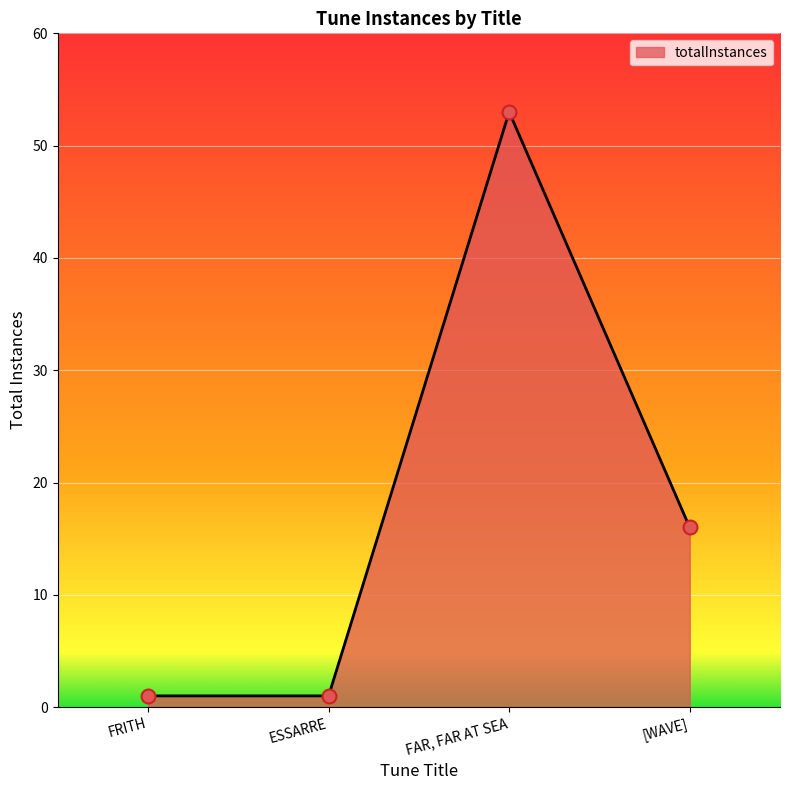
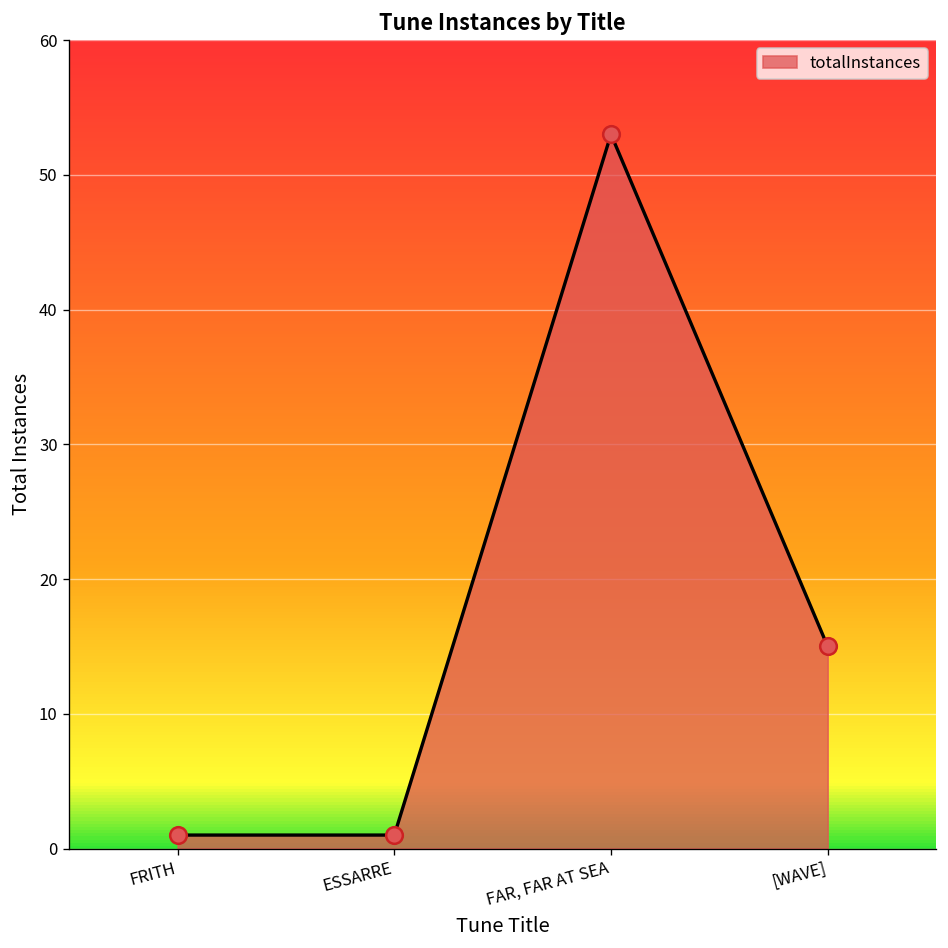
[WAVE]: 16 -> 15
